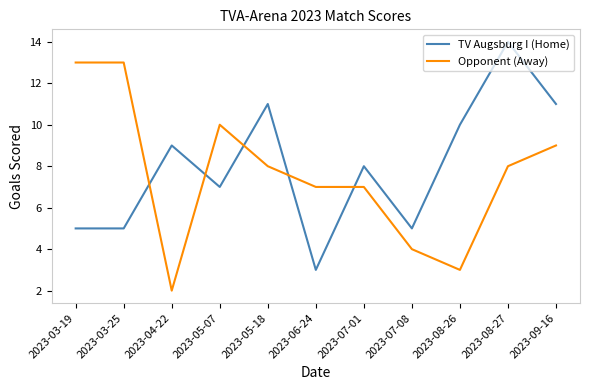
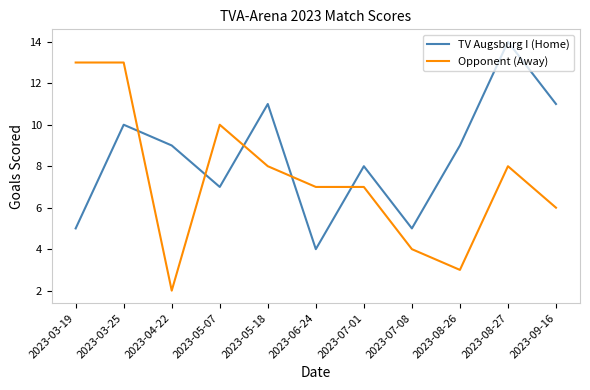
TV Augsburg I (Home), 2023-03-25: 5 -> 10
TV Augsburg I (Home), 2023-06-24: 3 -> 4
TV Augsburg I (Home), 2023-08-26: 10 -> 9
Opponent (Away), 2023-09-16: 9 -> 6
